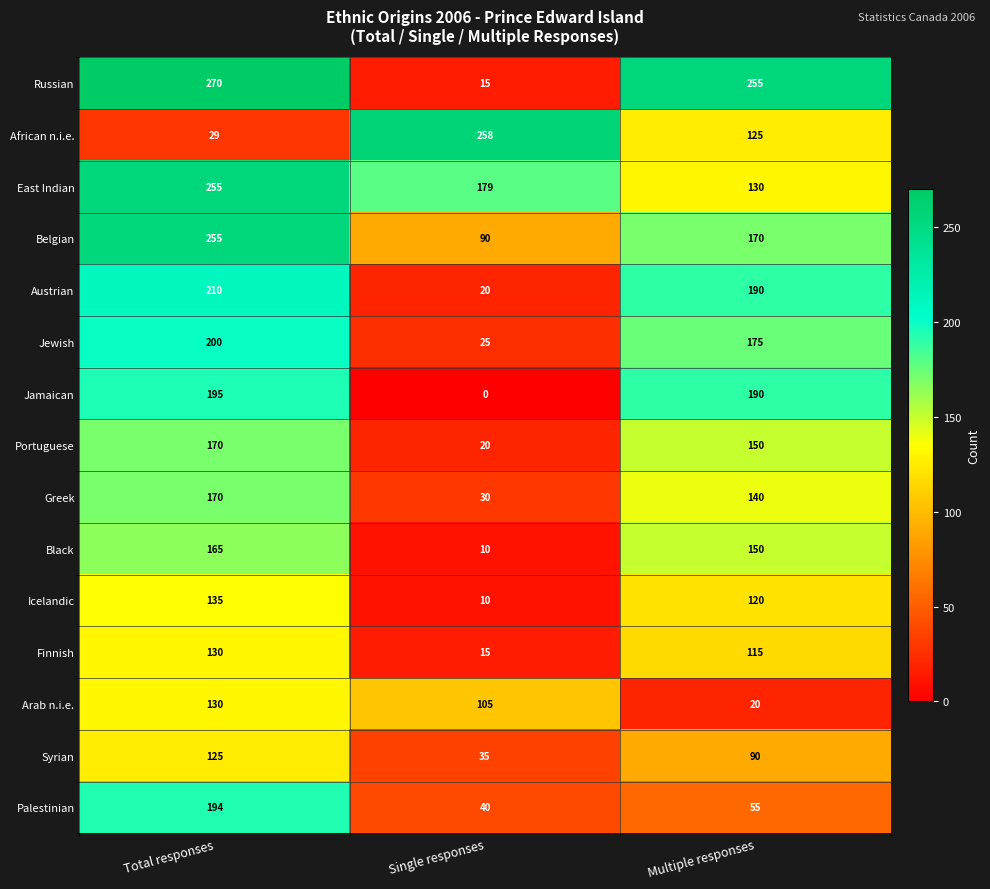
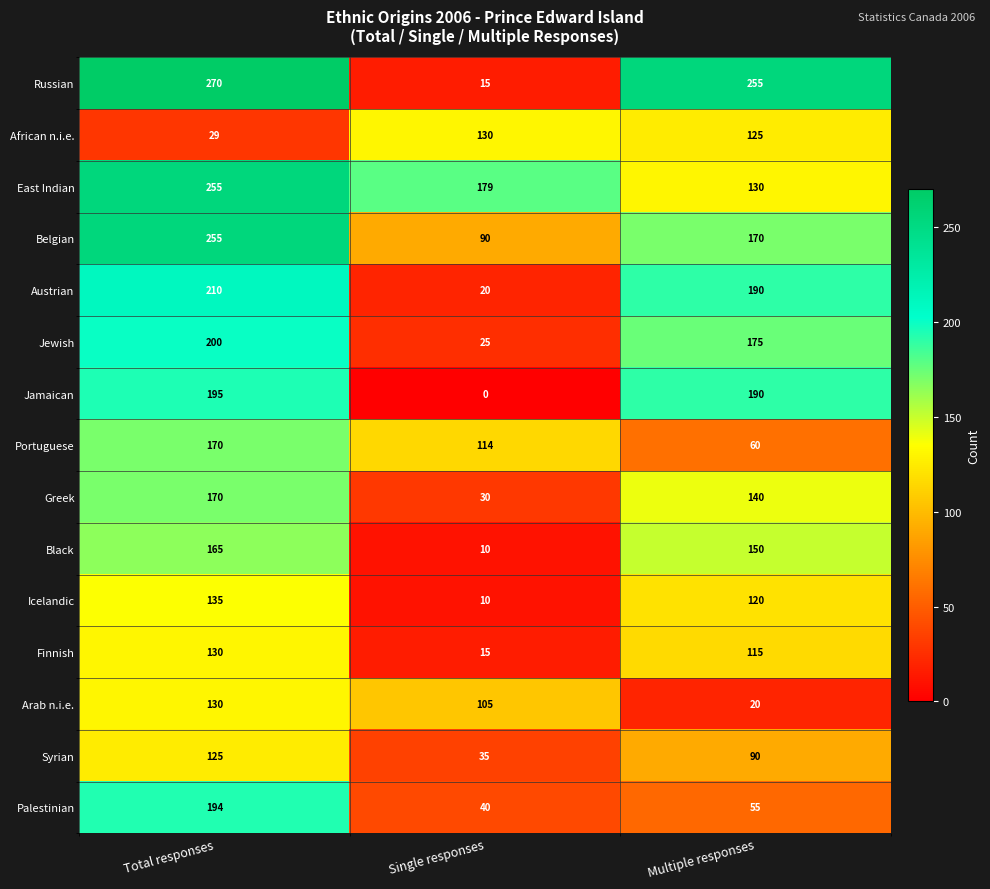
African n.i.e., Single responses: 258 -> 130
Portuguese, Single responses: 20 -> 114
Portuguese, Multiple responses: 150 -> 60
